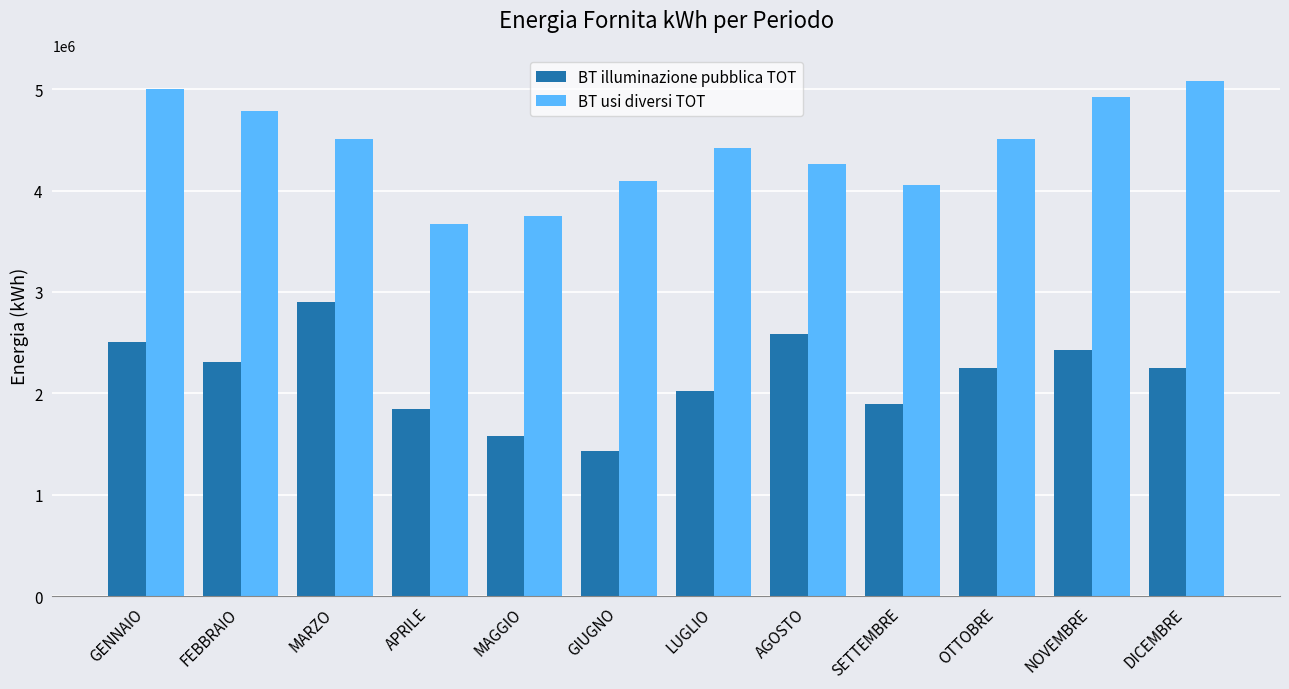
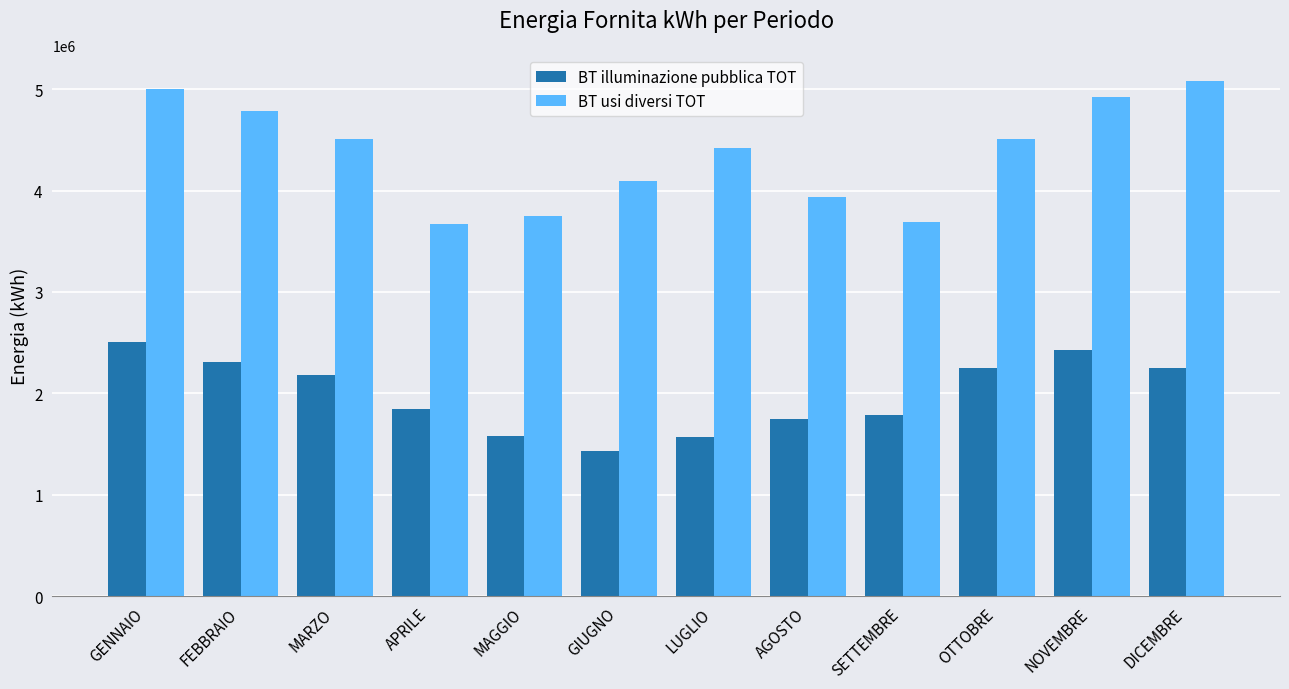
BT illuminazione pubblica TOT, MARZO: 2900000 -> 2180000
BT illuminazione pubblica TOT, LUGLIO: 2020000 -> 1570000
BT illuminazione pubblica TOT, AGOSTO: 2590000 -> 1740000
BT usi diversi TOT, AGOSTO: 4260000 -> 3930000
BT illuminazione pubblica TOT, SETTEMBRE: 1900000 -> 1790000
BT usi diversi TOT, SETTEMBRE: 4050000 -> 3690000
